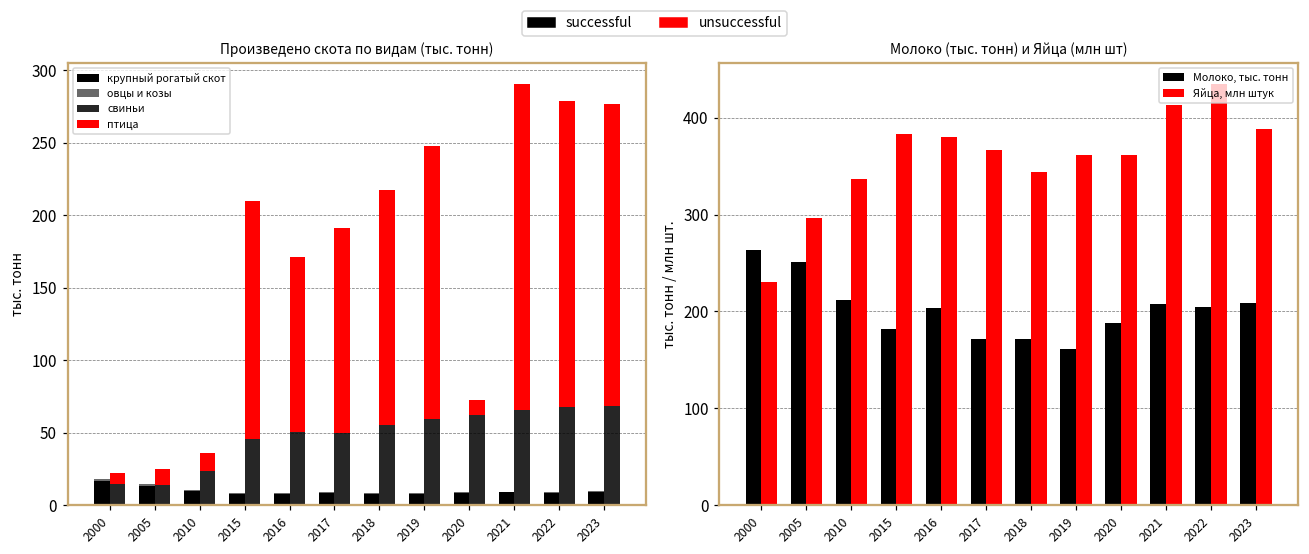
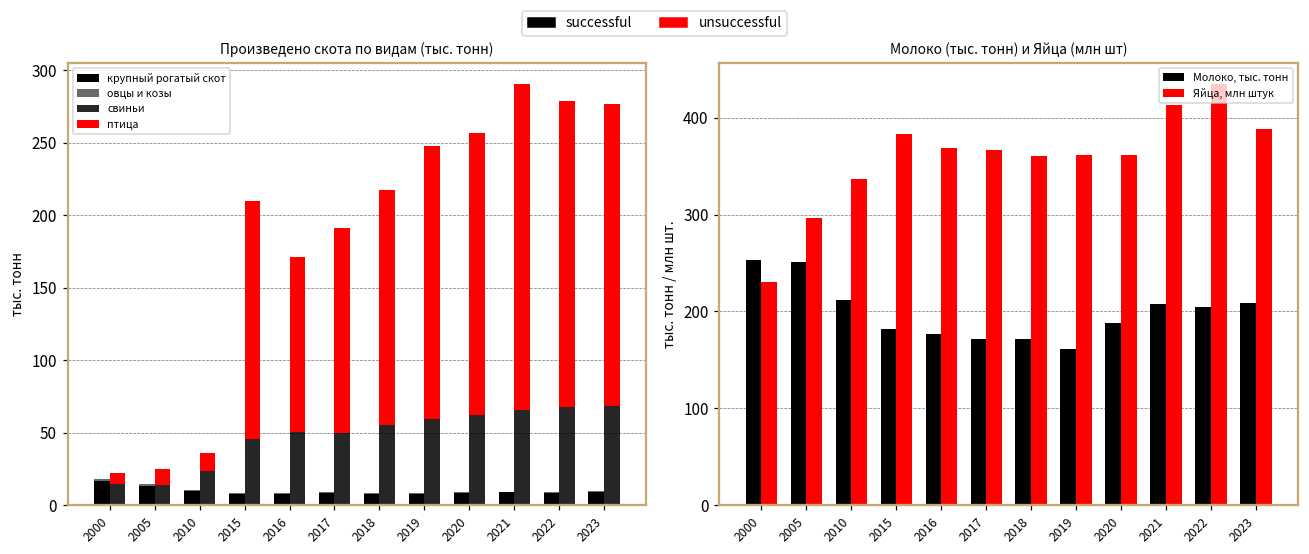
Произведено скота по видам (тыс. тонн), птица, 2020: 11 -> 195
Молоко (тыс. тонн) и Яйца (млн шт), Молоко, тыс. тонн, 2000: 260 -> 250
Молоко (тыс. тонн) и Яйца (млн шт), Молоко, тыс. тонн, 2016: 200 -> 180
Молоко (тыс. тонн) и Яйца (млн шт), Яйца, млн штук, 2016: 380 -> 370
Молоко (тыс. тонн) и Яйца (млн шт), Яйца, млн штук, 2018: 340 -> 360
